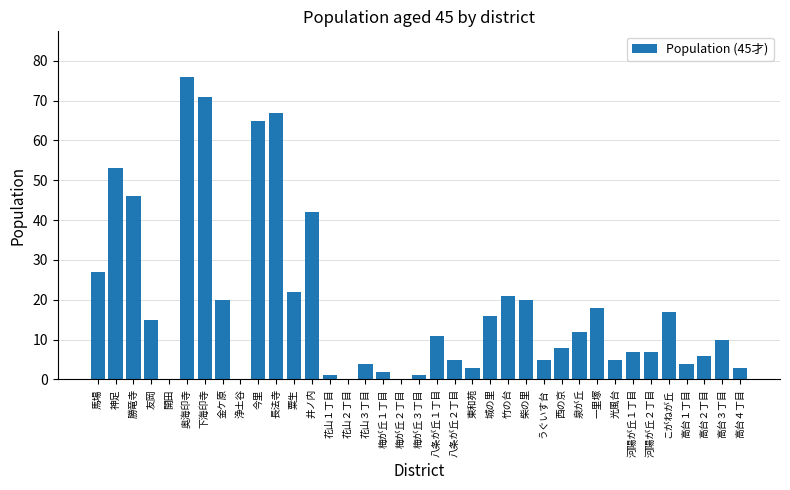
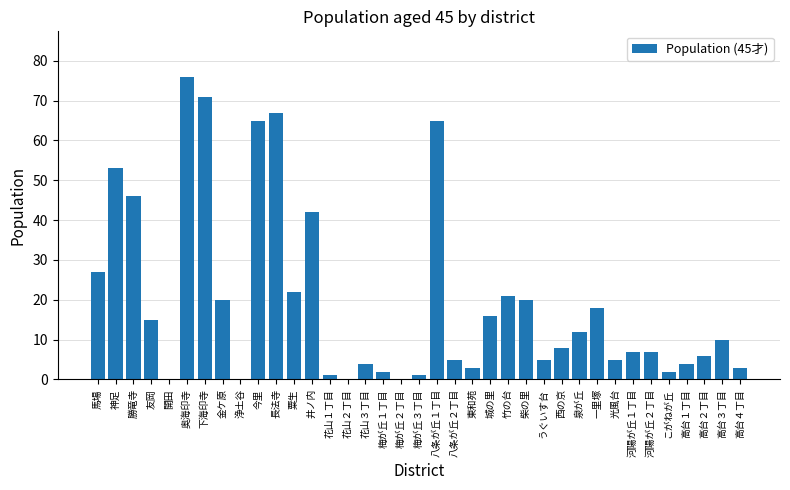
八条が丘１丁目: 11 -> 65
こがねが丘: 17 -> 2
